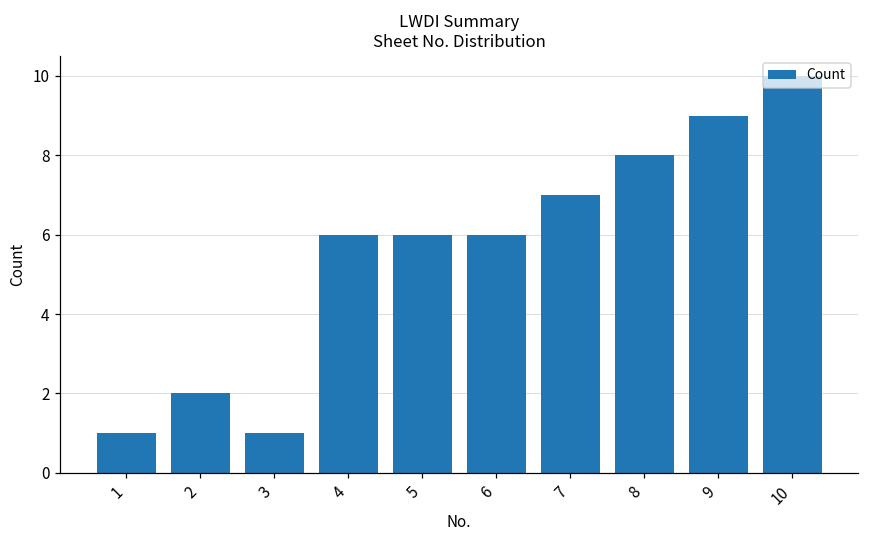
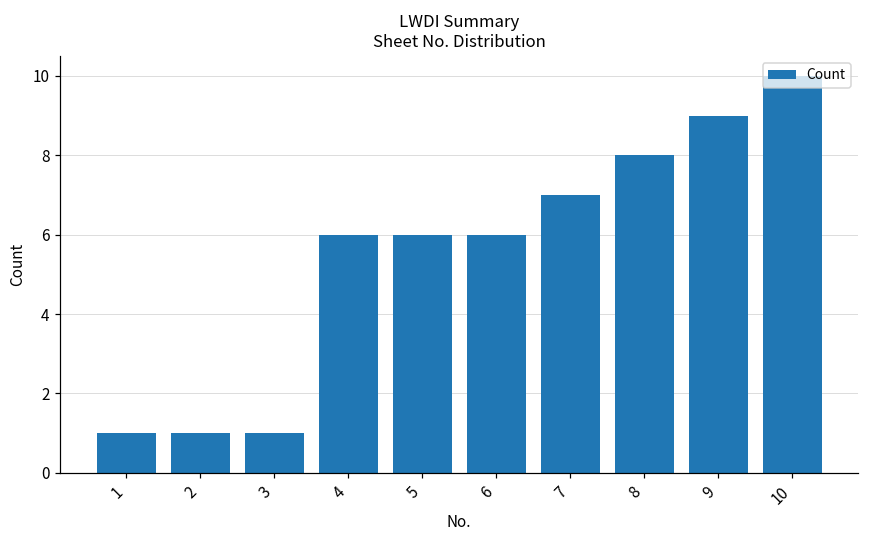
2: 2 -> 1
